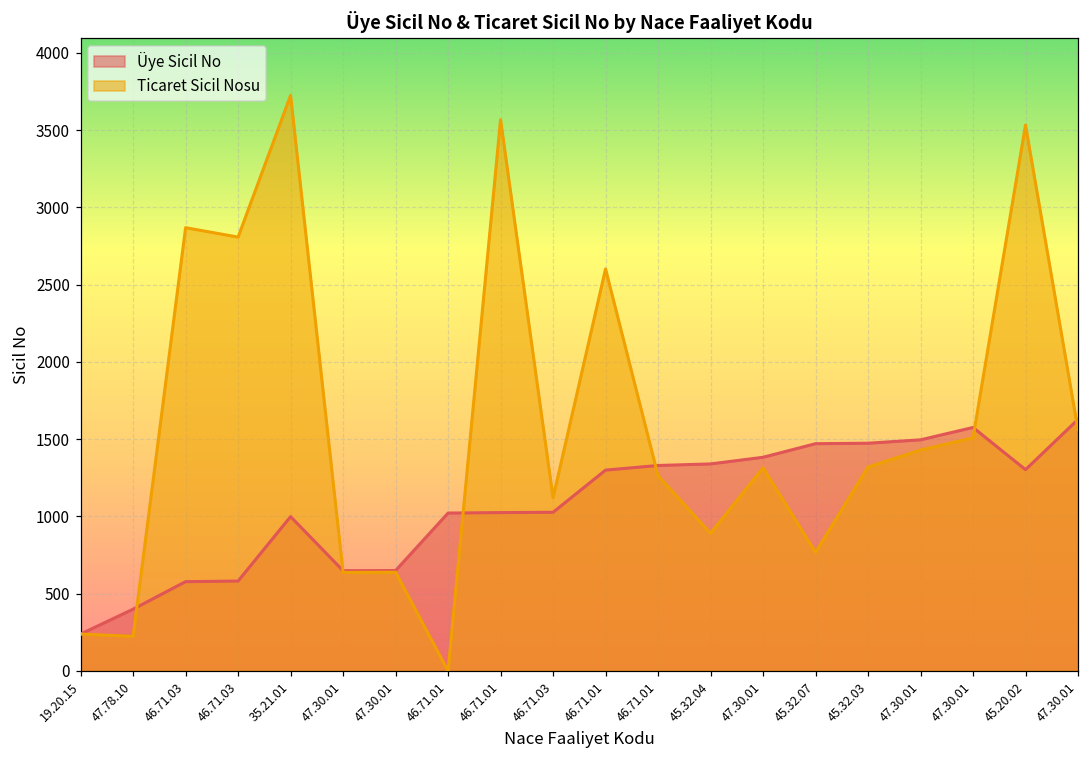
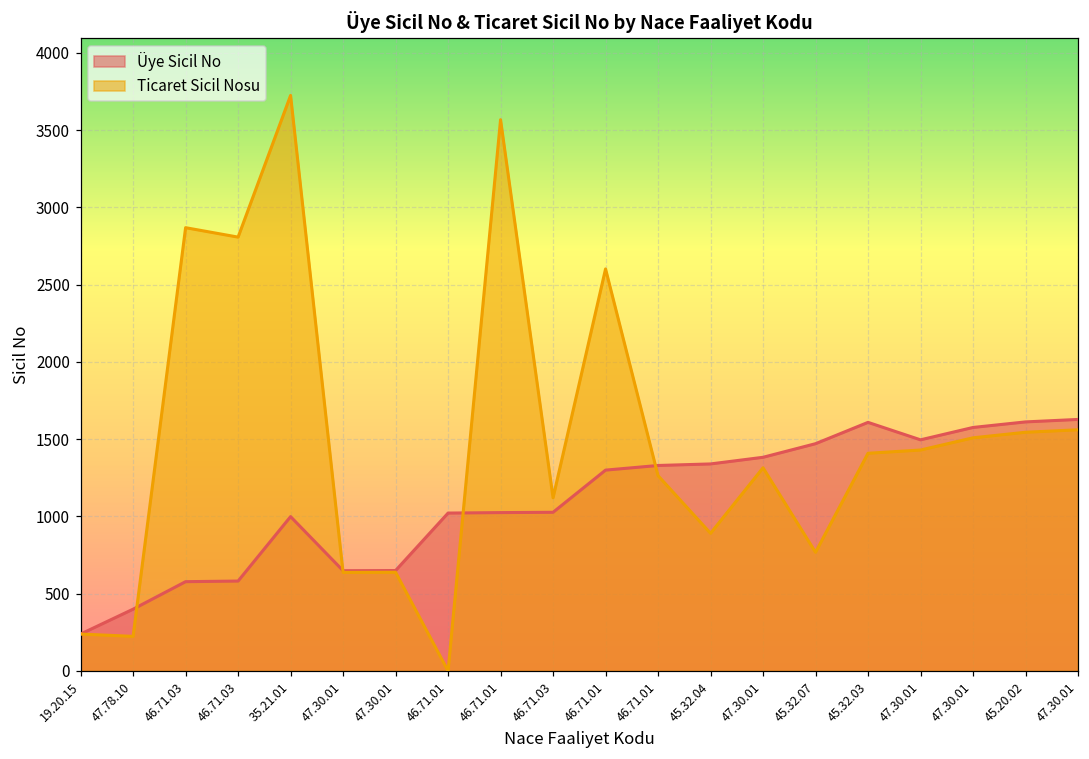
Üye Sicil No, 45.32.03: 1470 -> 1610
Ticaret Sicil Nosu, 45.32.03: 1320 -> 1410
Üye Sicil No, 45.20.02: 1300 -> 1610
Ticaret Sicil Nosu, 45.20.02: 3530 -> 1550
